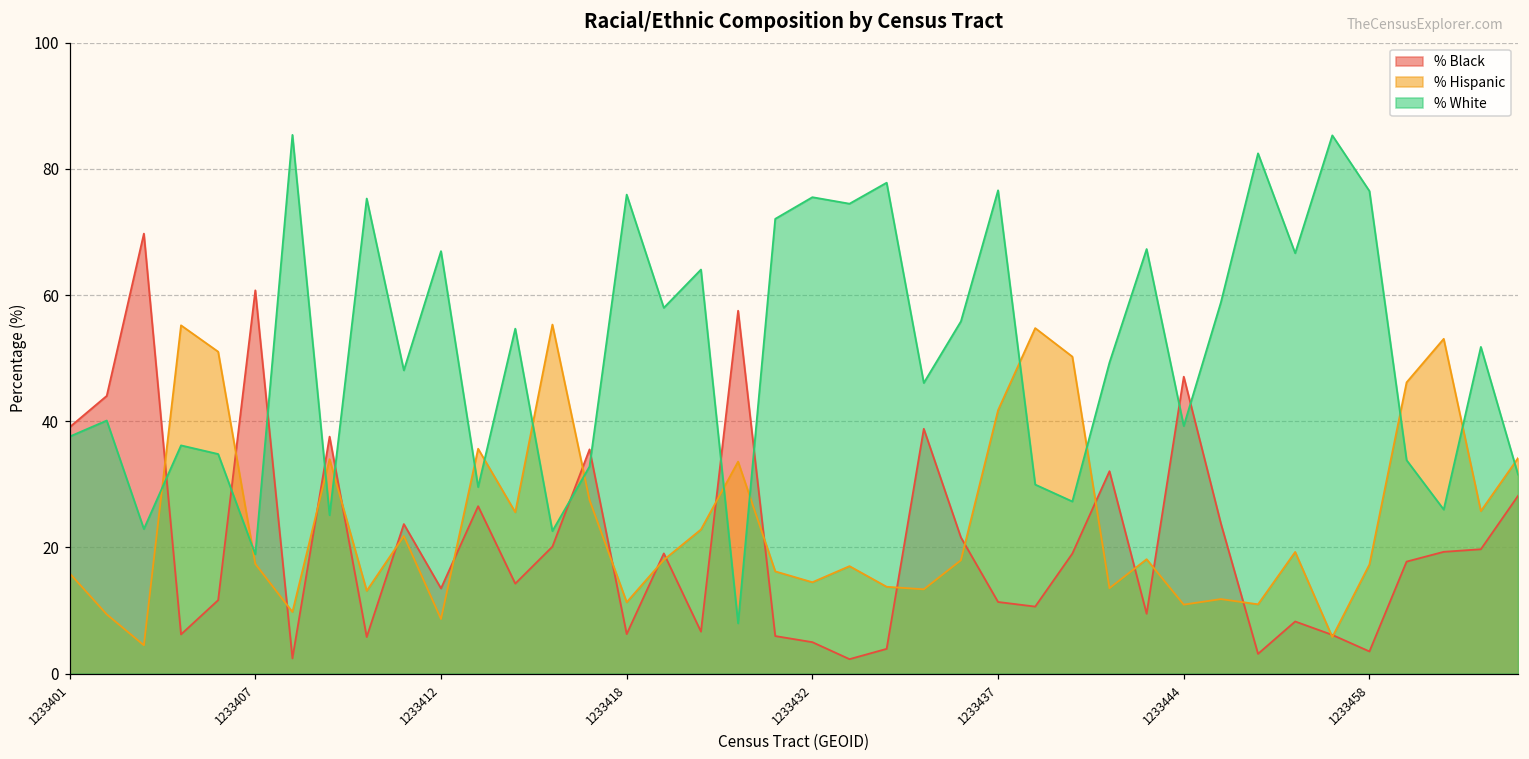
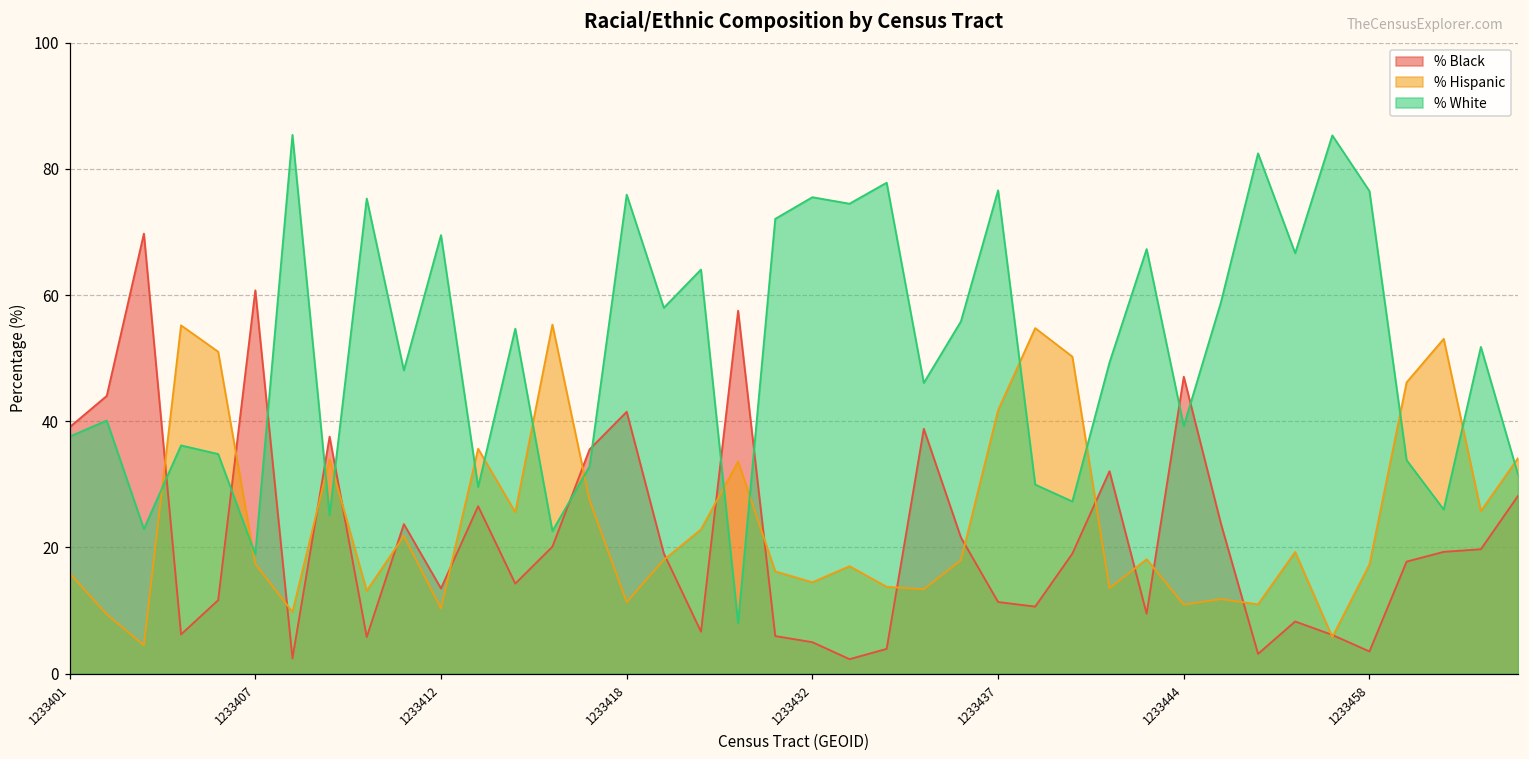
% Hispanic, 1233412: 9 -> 10
% White, 1233412: 67 -> 70
% Black, 1233418: 6 -> 42
